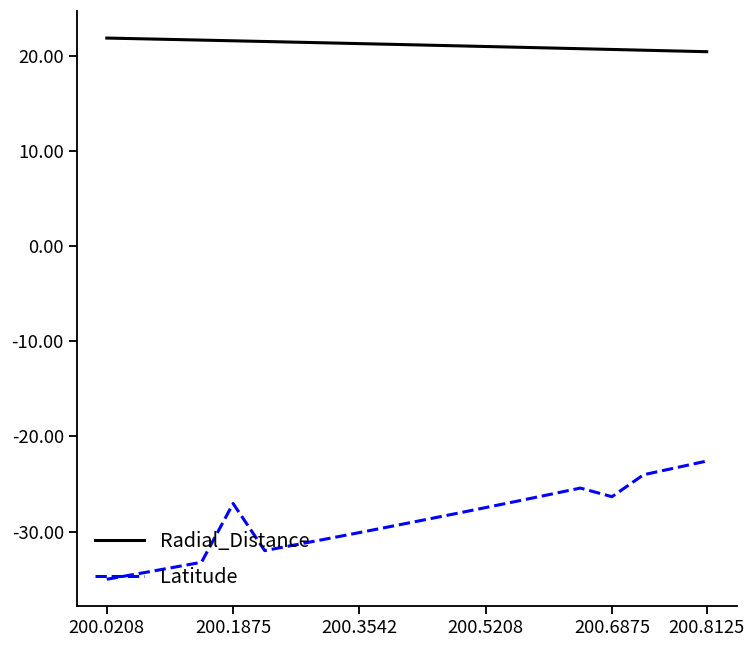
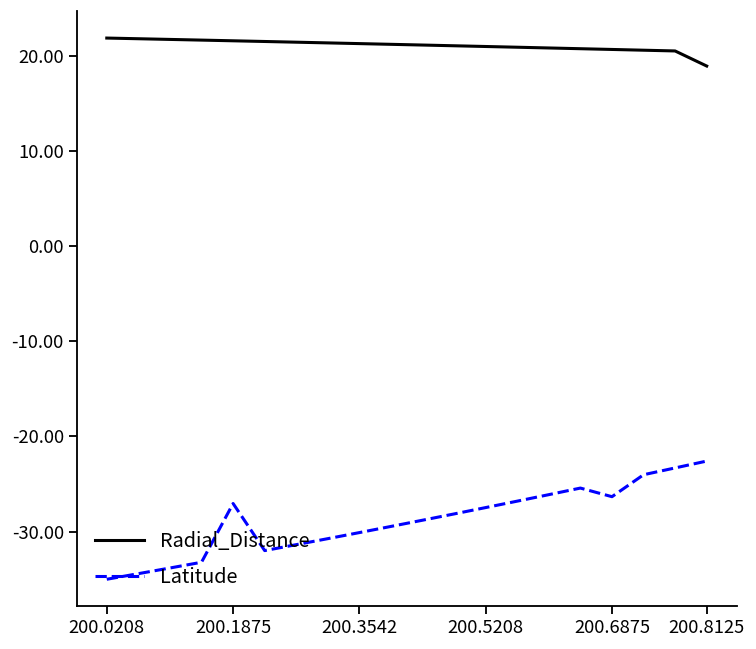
Radial_Distance, 200.8125: 20 -> 19
